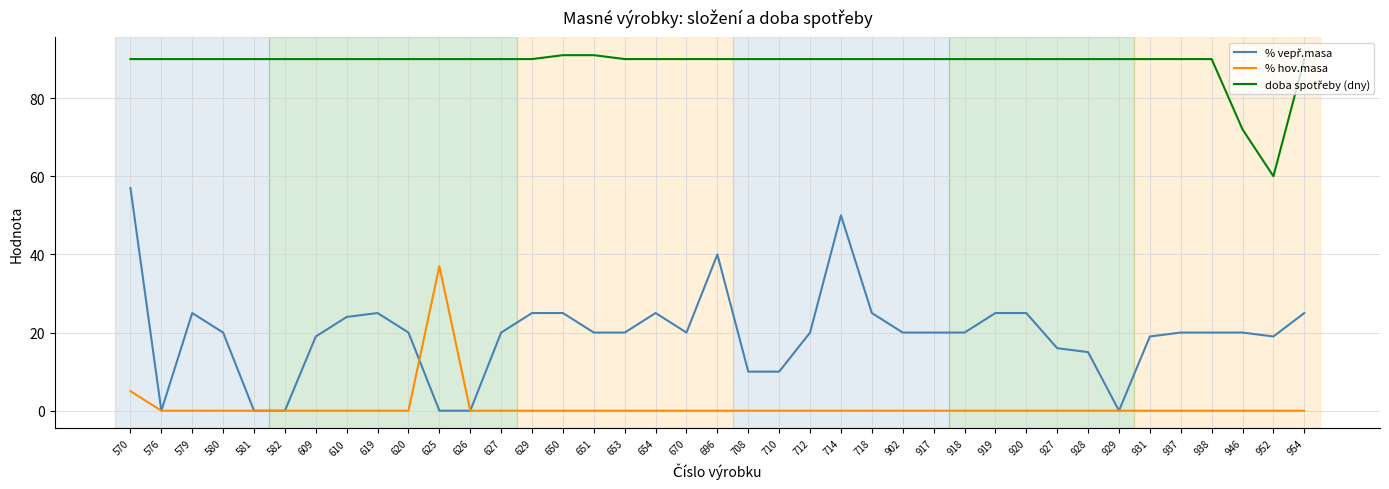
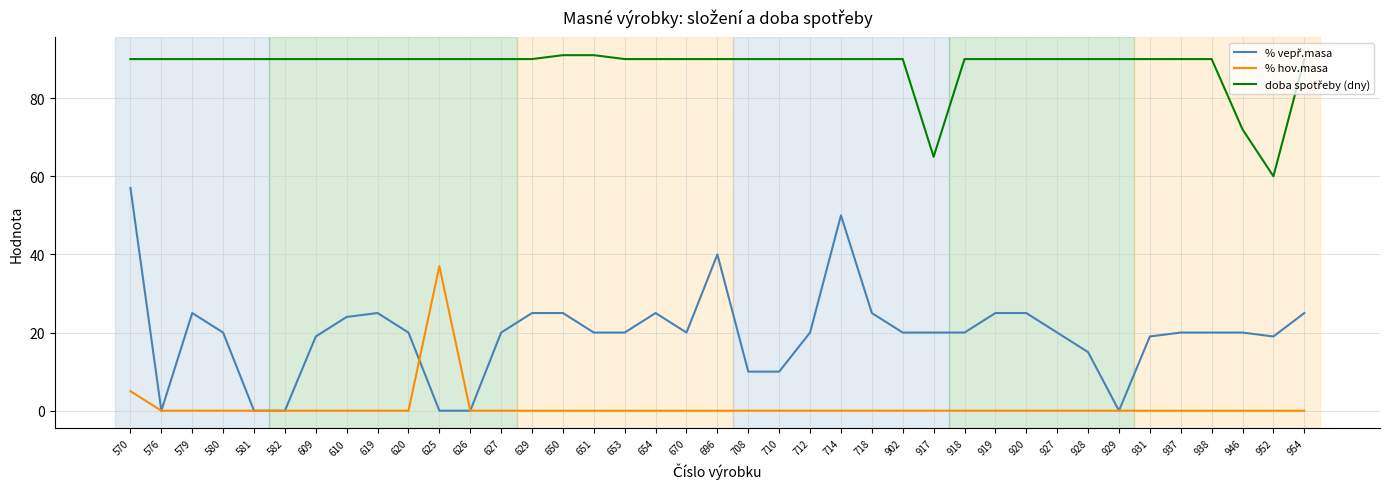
doba spotřeby (dny), 917: 90 -> 65
% vepř.masa, 927: 16 -> 20
